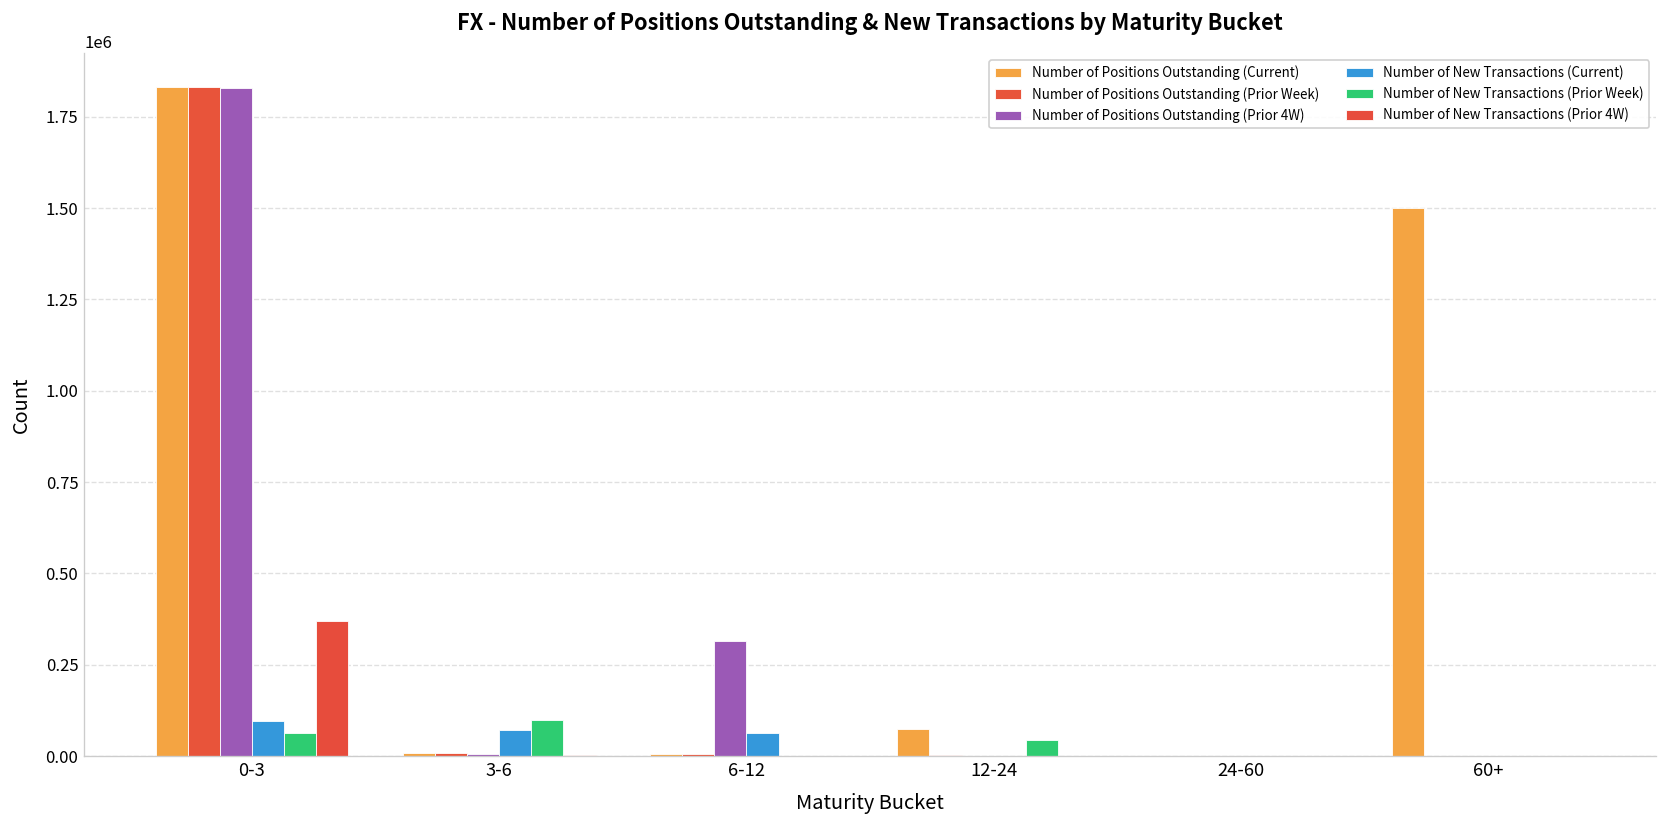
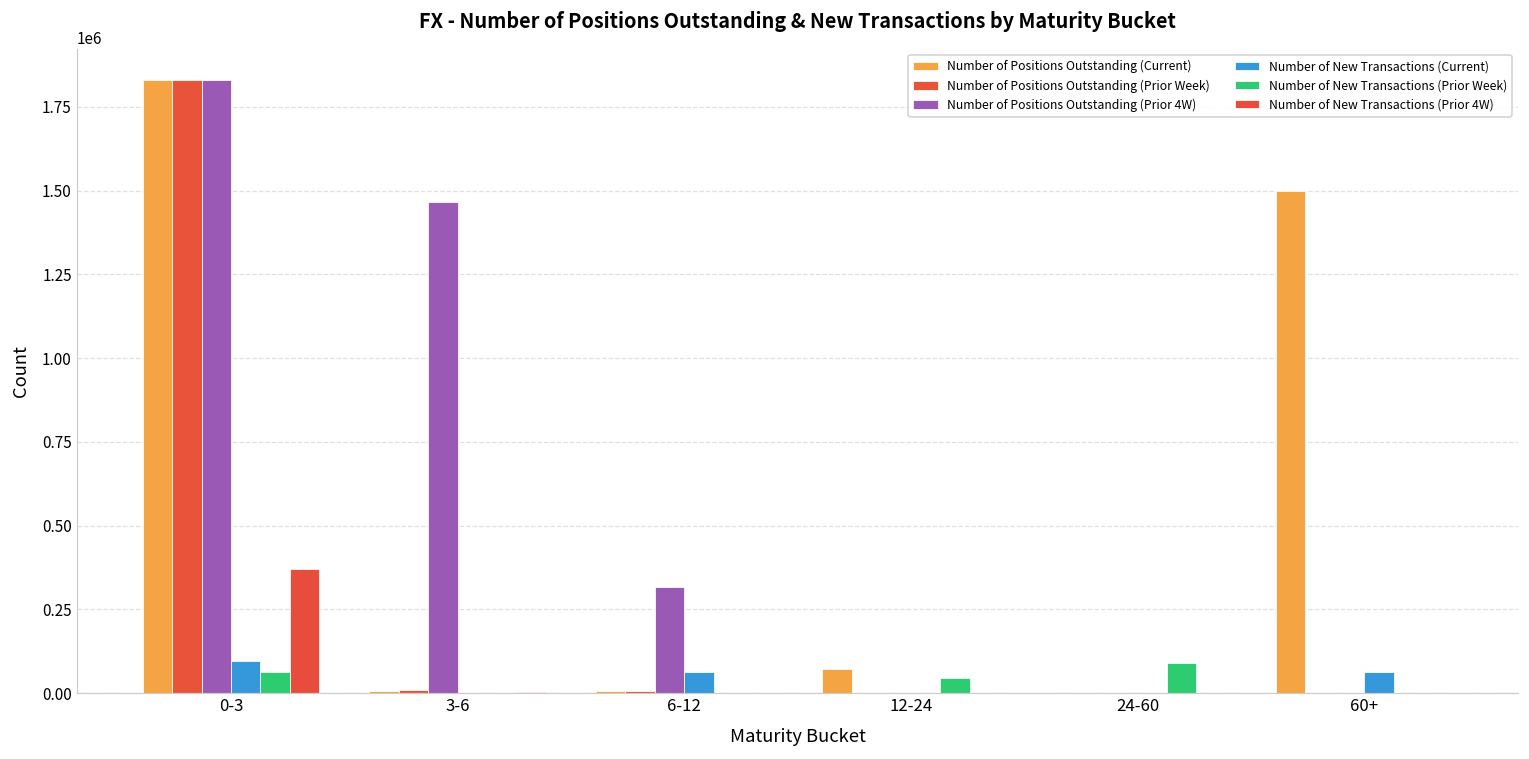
Number of Positions Outstanding (Prior 4W), 3-6: 10000 -> 1470000
Number of New Transactions (Current), 3-6: 70000 -> 0
Number of New Transactions (Prior Week), 3-6: 100000 -> 0
Number of New Transactions (Prior Week), 24-60: 0 -> 90000
Number of New Transactions (Current), 60+: 0 -> 60000
